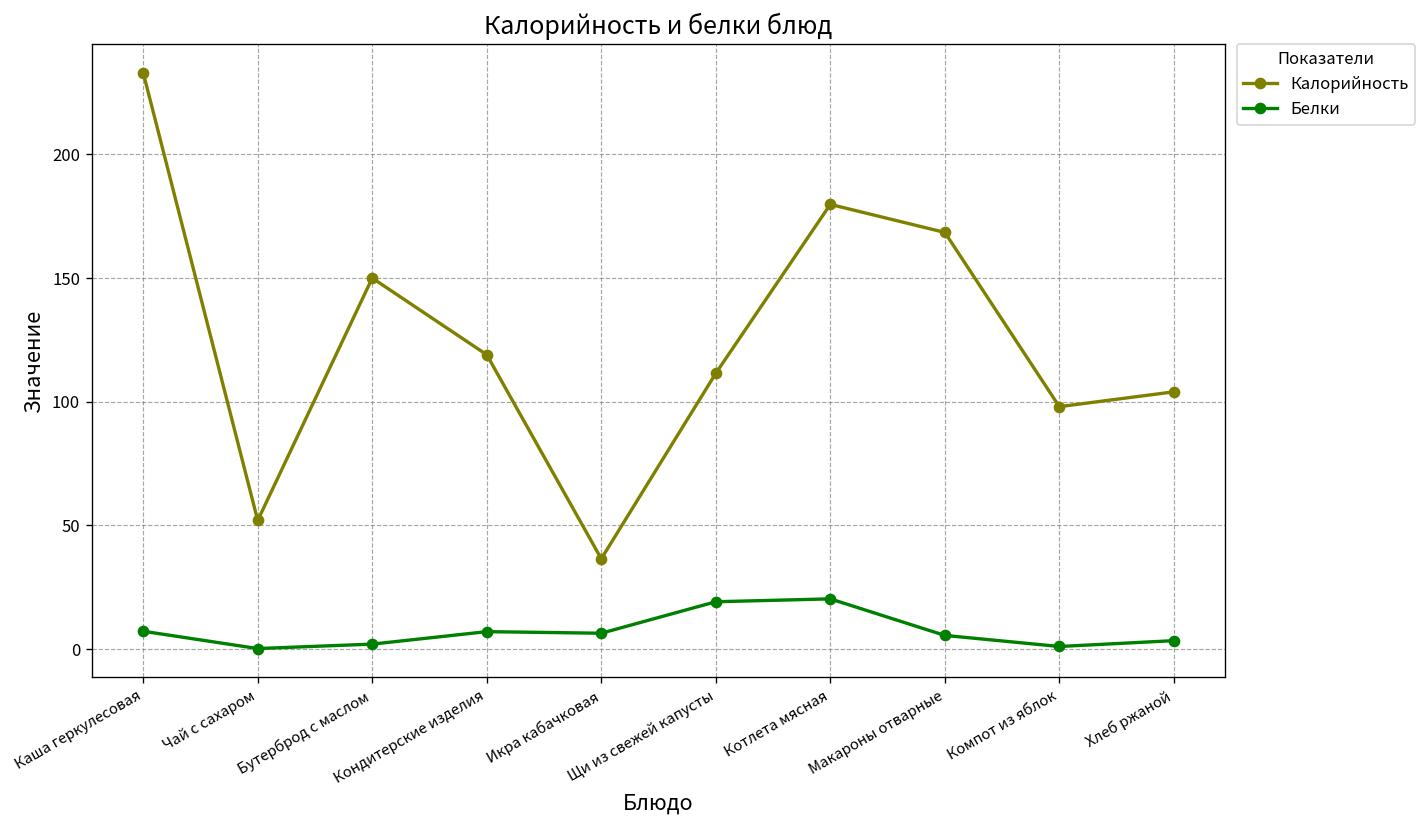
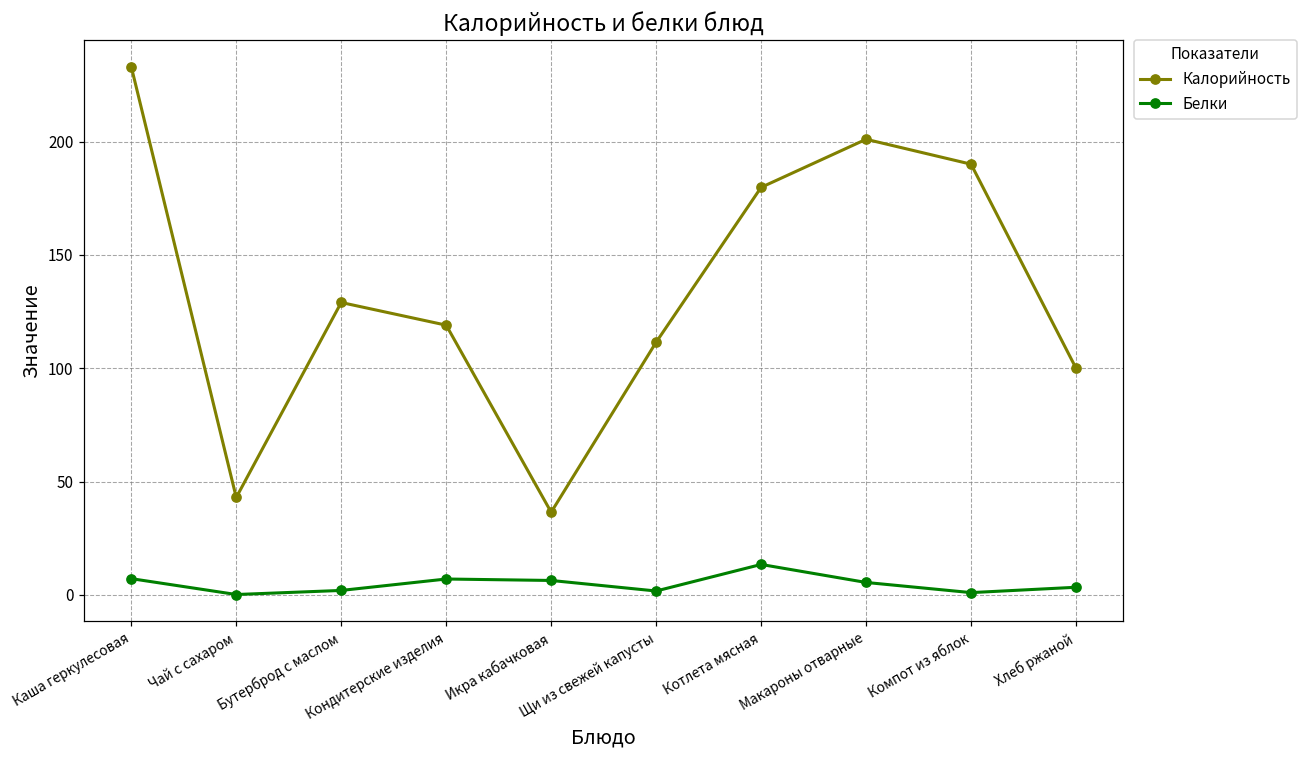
Калорийность, Чай с сахаром: 52 -> 43
Калорийность, Бутерброд с маслом: 150 -> 129
Белки, Щи из свежей капусты: 19 -> 2
Белки, Котлета мясная: 20 -> 13
Калорийность, Макароны отварные: 168 -> 201
Калорийность, Компот из яблок: 98 -> 190
Калорийность, Хлеб ржаной: 104 -> 100
